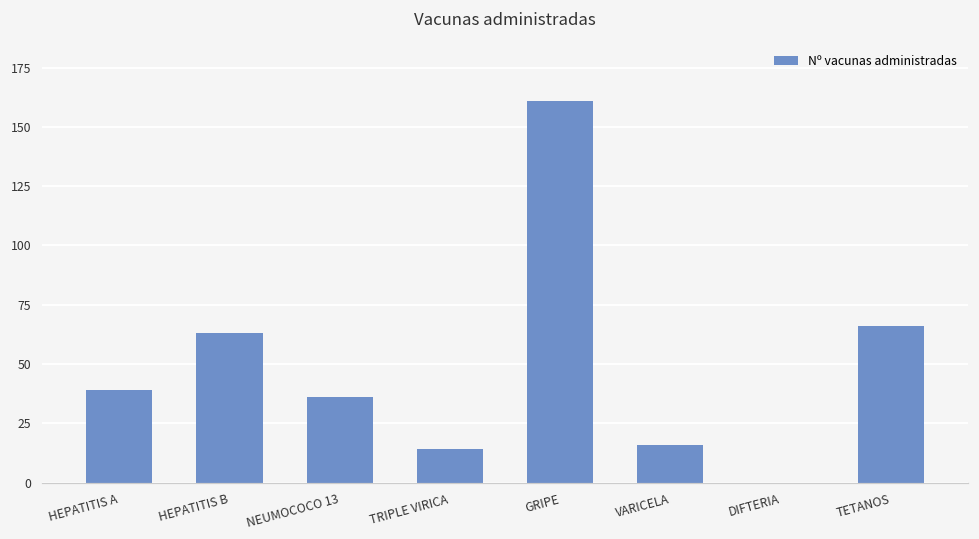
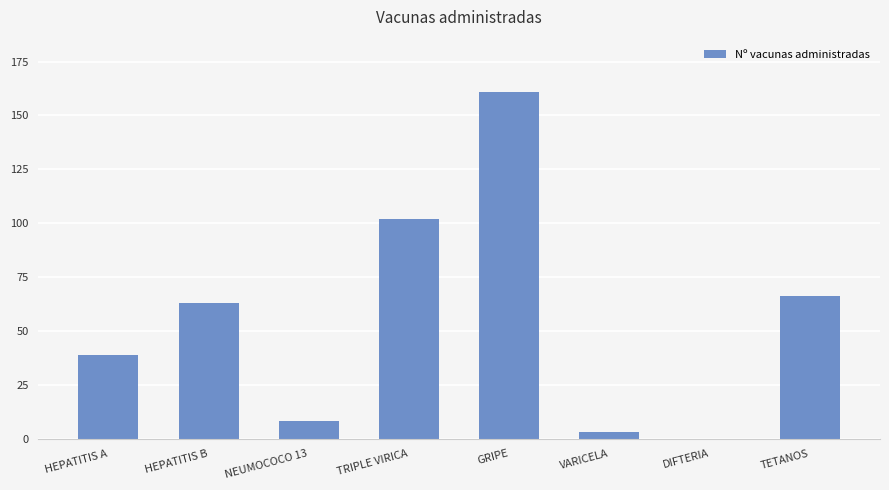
NEUMOCOCO 13: 36 -> 8
TRIPLE VIRICA: 14 -> 102
VARICELA: 16 -> 3
